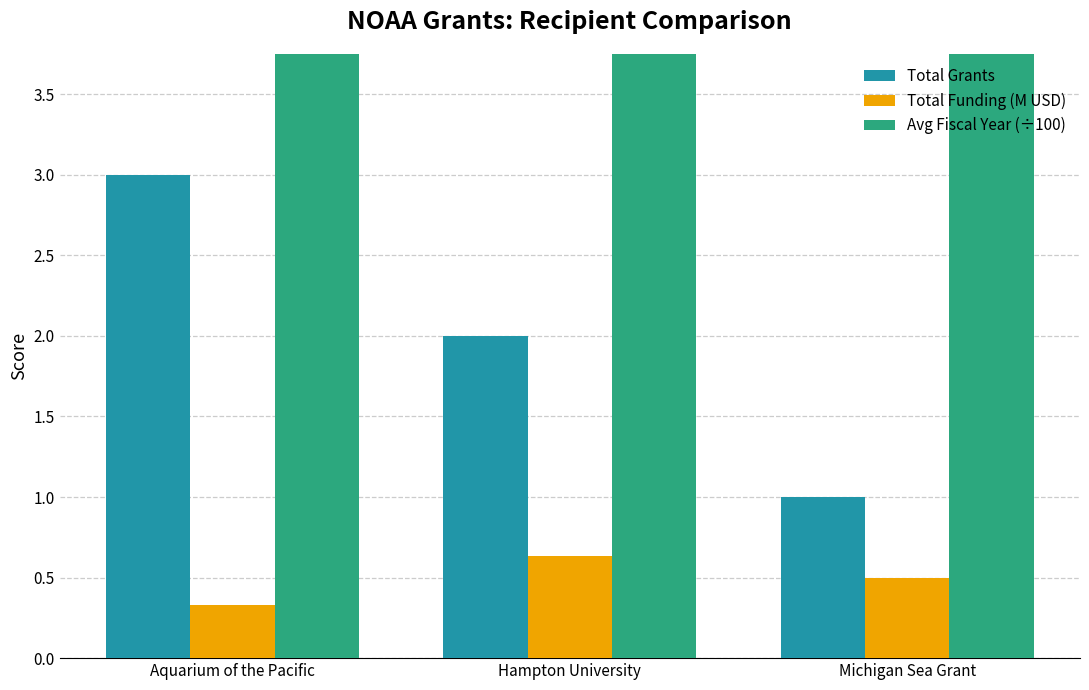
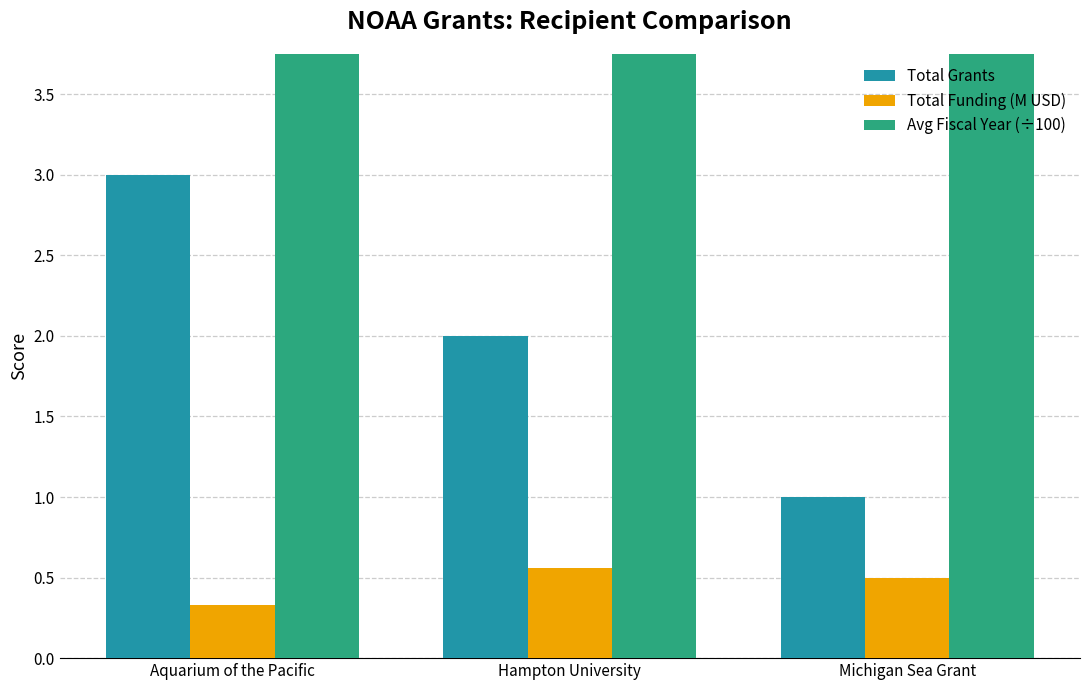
Total Funding (M USD), Hampton University: 0.63 -> 0.56
